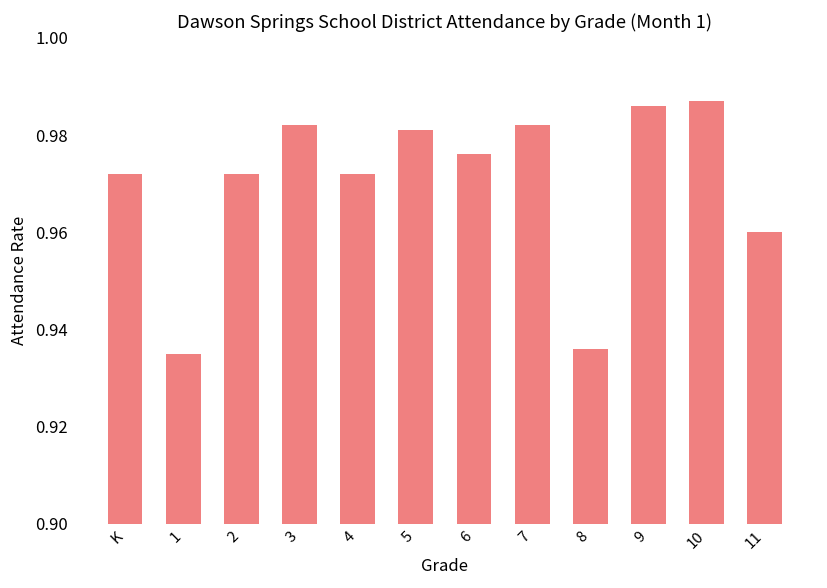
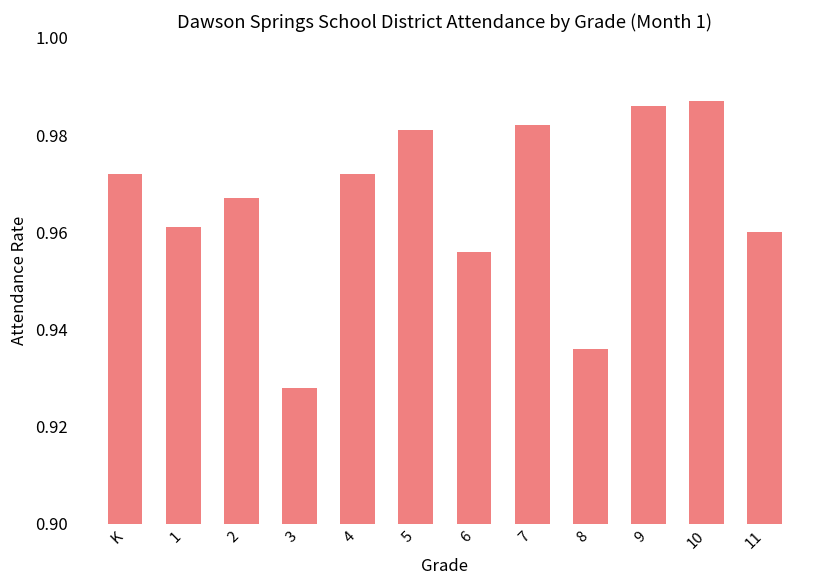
1: 0.935 -> 0.961
2: 0.972 -> 0.967
3: 0.982 -> 0.928
6: 0.976 -> 0.956
